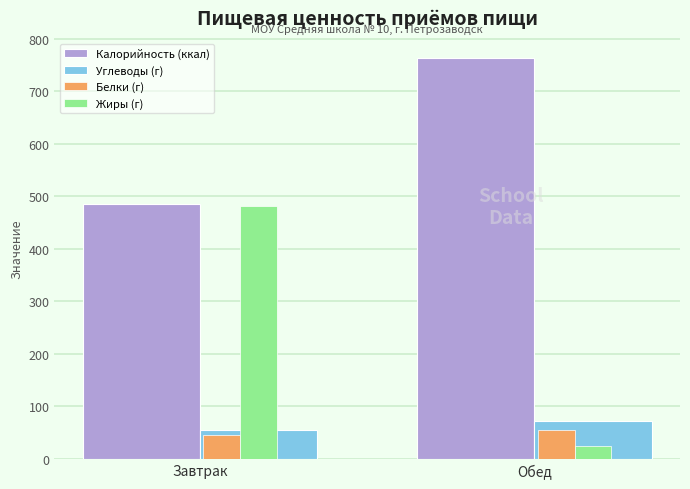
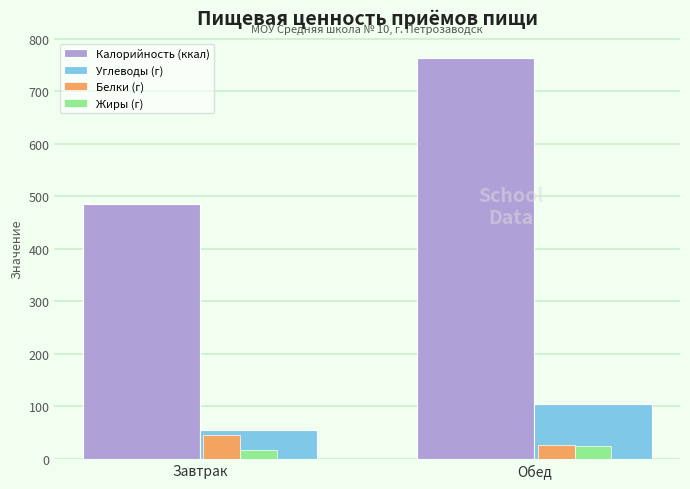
Жиры (г), Завтрак: 480 -> 20
Белки (г), Обед: 60 -> 30
Углеводы (г), Обед: 70 -> 100
